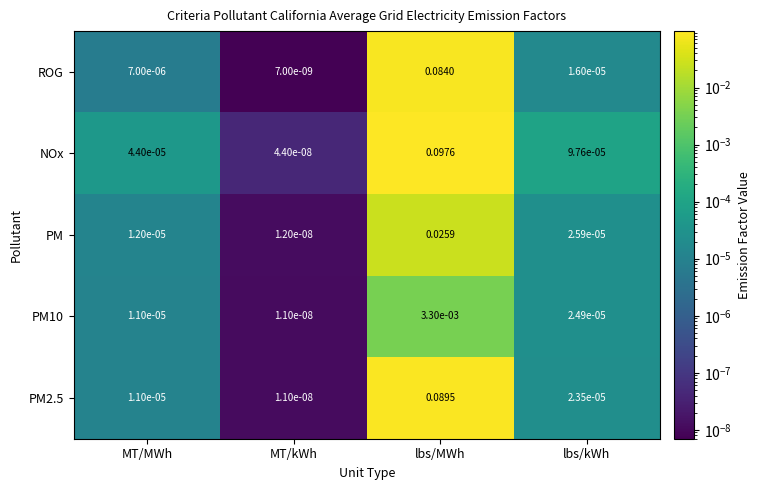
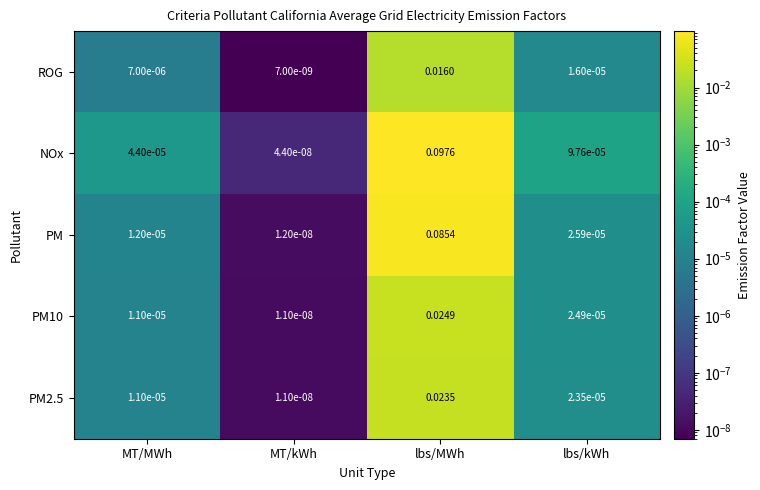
ROG, lbs/MWh: 0.0840 -> 0.0160
PM, lbs/MWh: 0.0259 -> 0.0854
PM10, lbs/MWh: 3.30e-03 -> 0.0249
PM2.5, lbs/MWh: 0.0895 -> 0.0235
